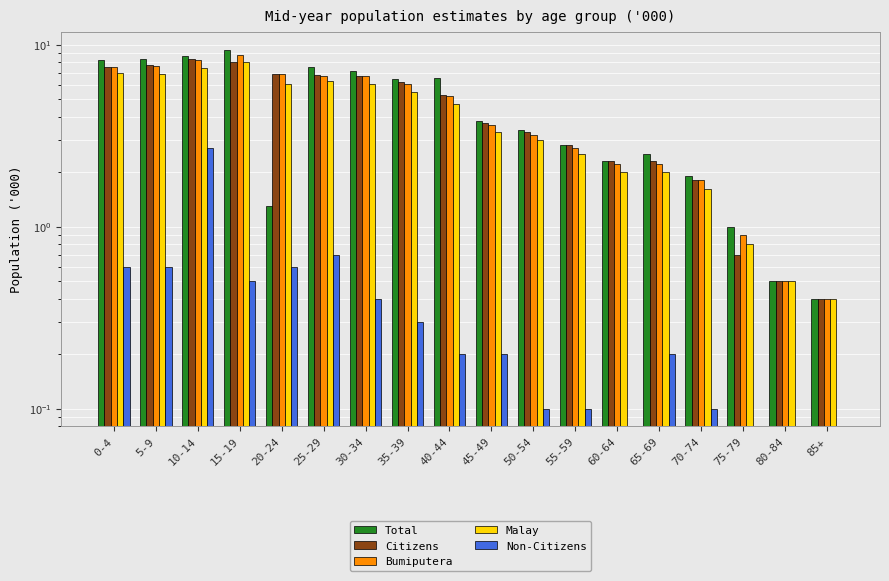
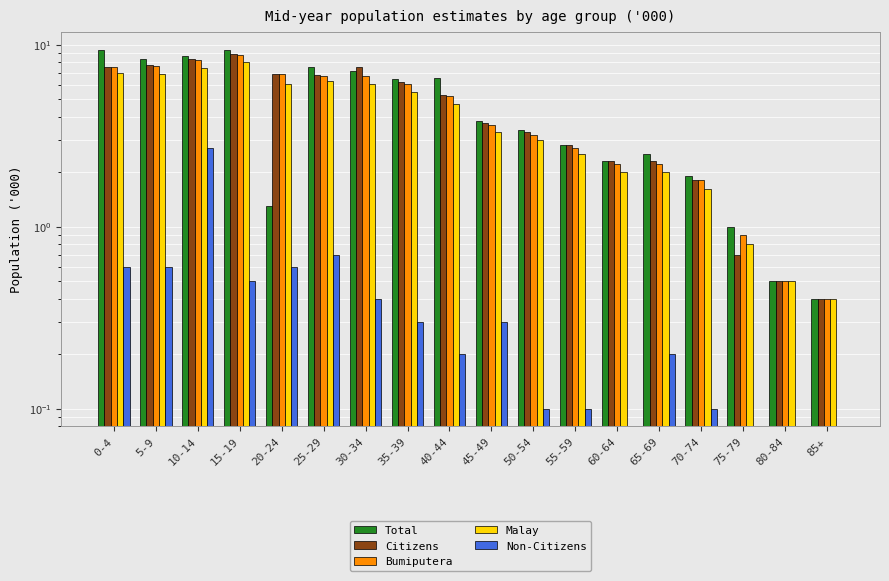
Total, 0-4: 8 -> 9
Citizens, 15-19: 8 -> 9
Citizens, 30-34: 6.7 -> 7.5
Non-Citizens, 45-49: 0.2 -> 0.3
